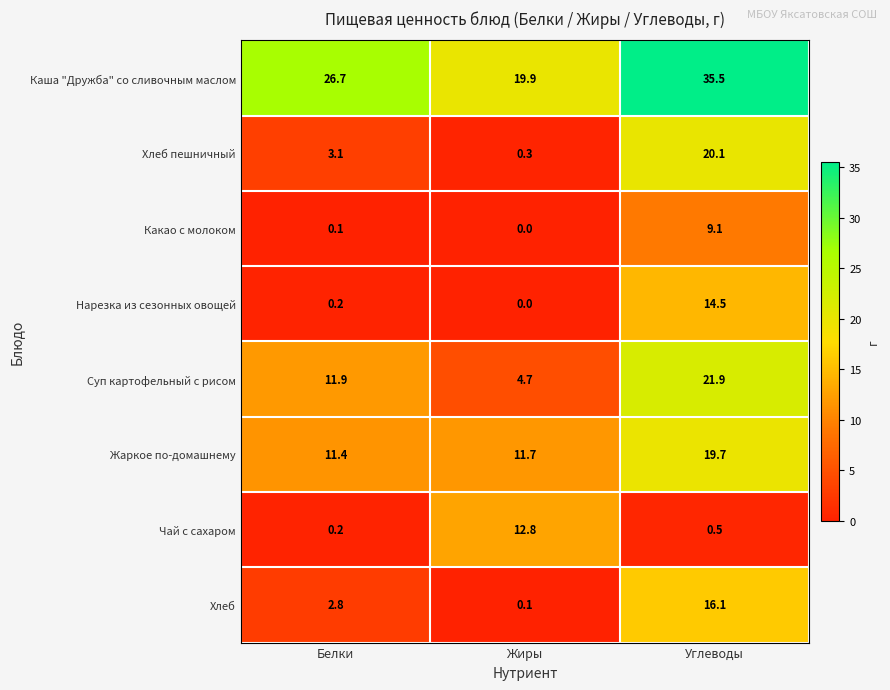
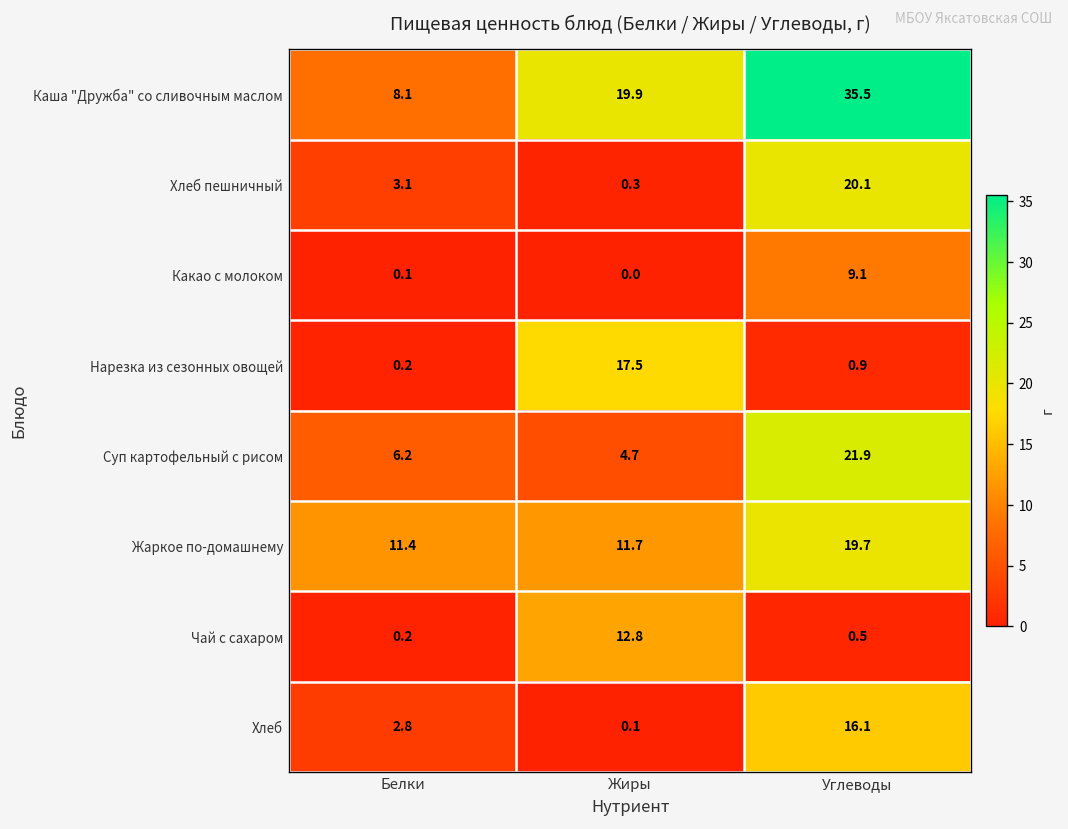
Каша "Дружба" со сливочным маслом, Белки: 26.7 -> 8.1
Нарезка из сезонных овощей, Жиры: 0.0 -> 17.5
Нарезка из сезонных овощей, Углеводы: 14.5 -> 0.9
Суп картофельный с рисом, Белки: 11.9 -> 6.2
